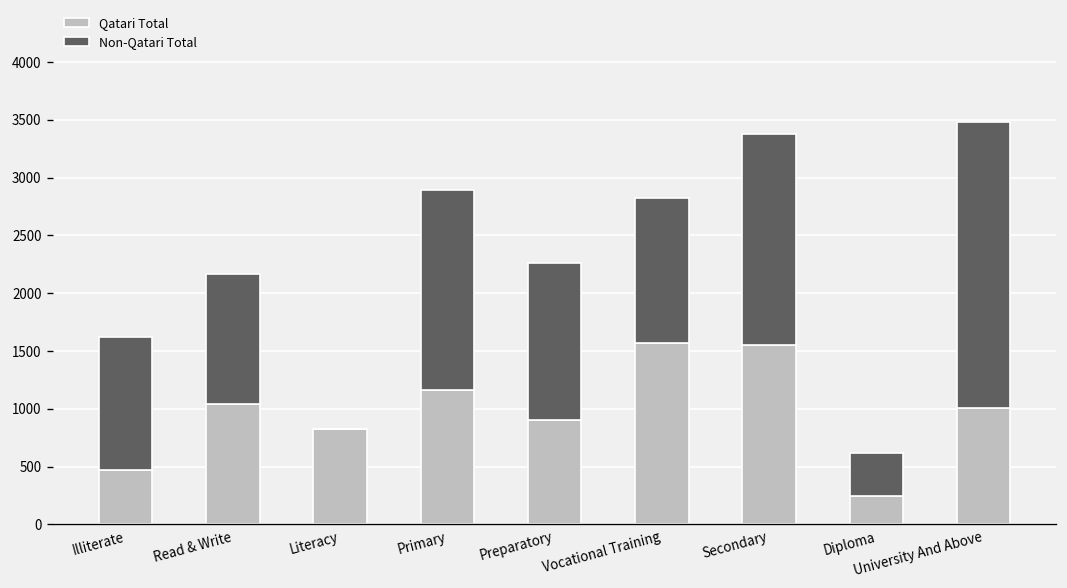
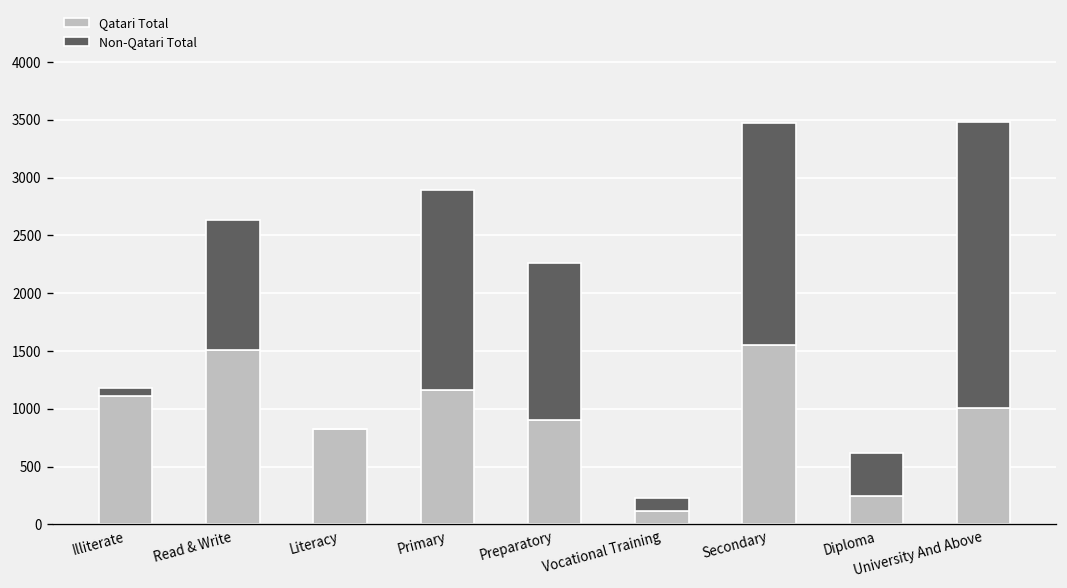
Qatari Total, Illiterate: 500 -> 1100
Non-Qatari Total, Illiterate: 1100 -> 100
Qatari Total, Read & Write: 1000 -> 1500
Qatari Total, Vocational Training: 1600 -> 100
Non-Qatari Total, Vocational Training: 1300 -> 100
Non-Qatari Total, Secondary: 1800 -> 1900
